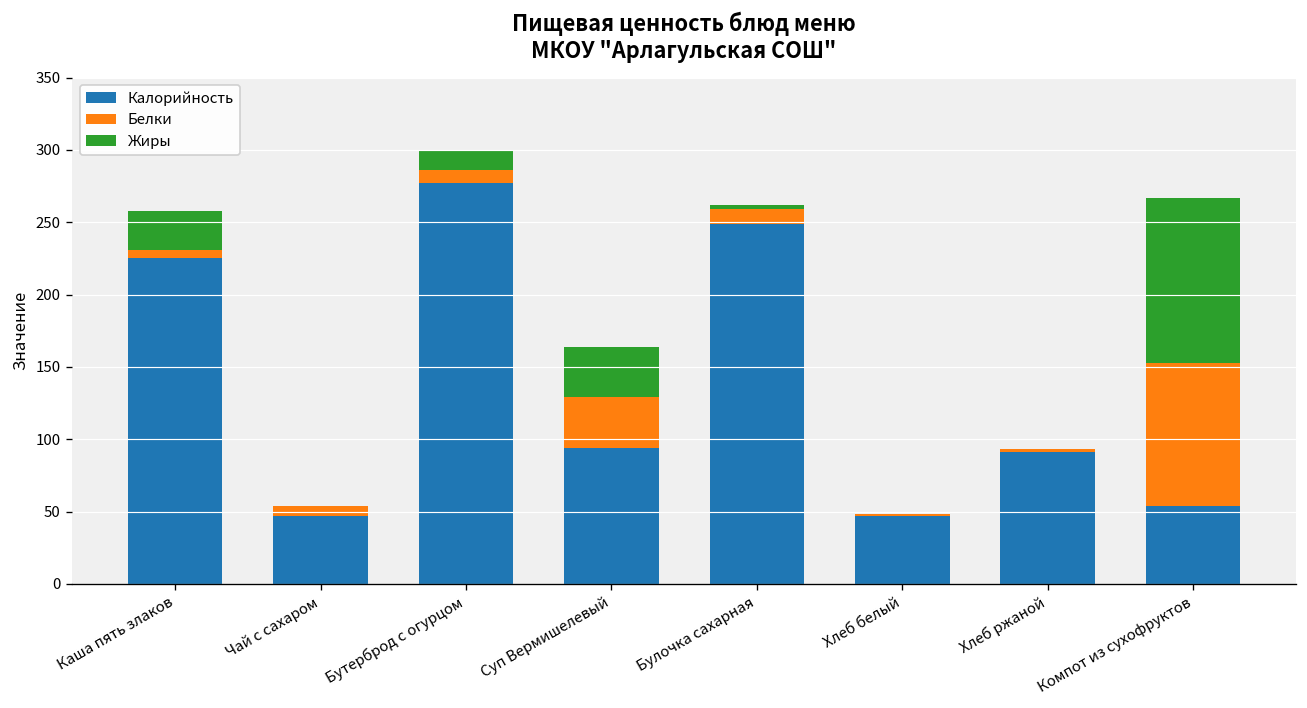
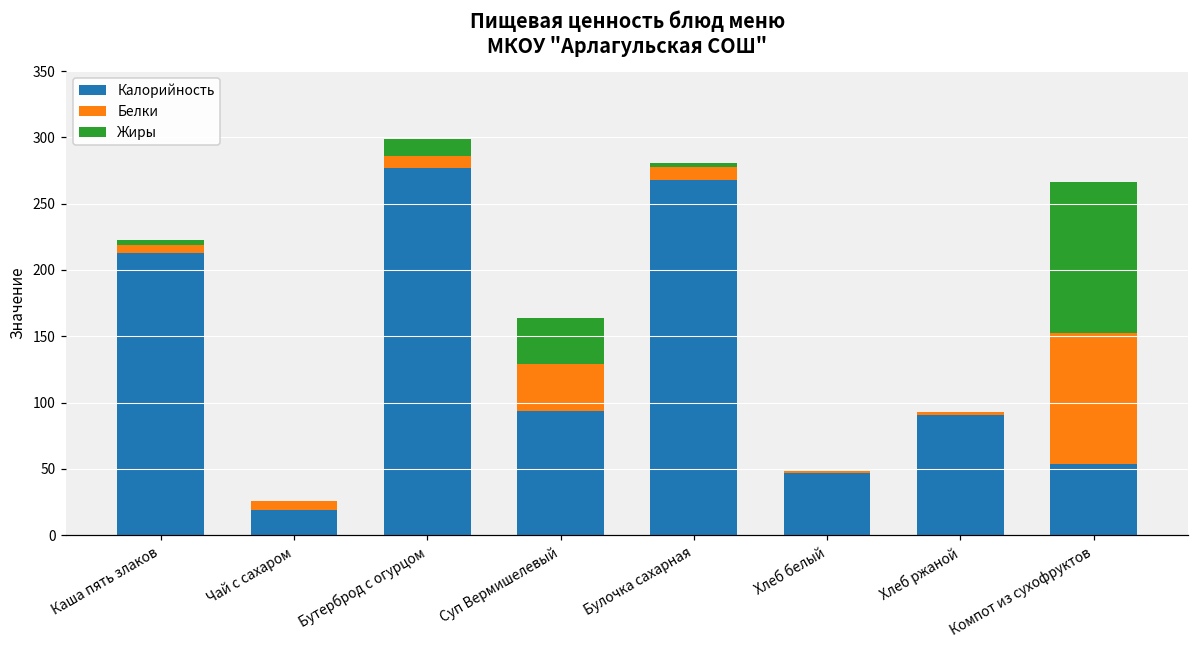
Калорийность, Каша пять злаков: 225 -> 213
Жиры, Каша пять злаков: 27 -> 3
Калорийность, Чай с сахаром: 47 -> 19
Калорийность, Булочка сахарная: 249 -> 268
